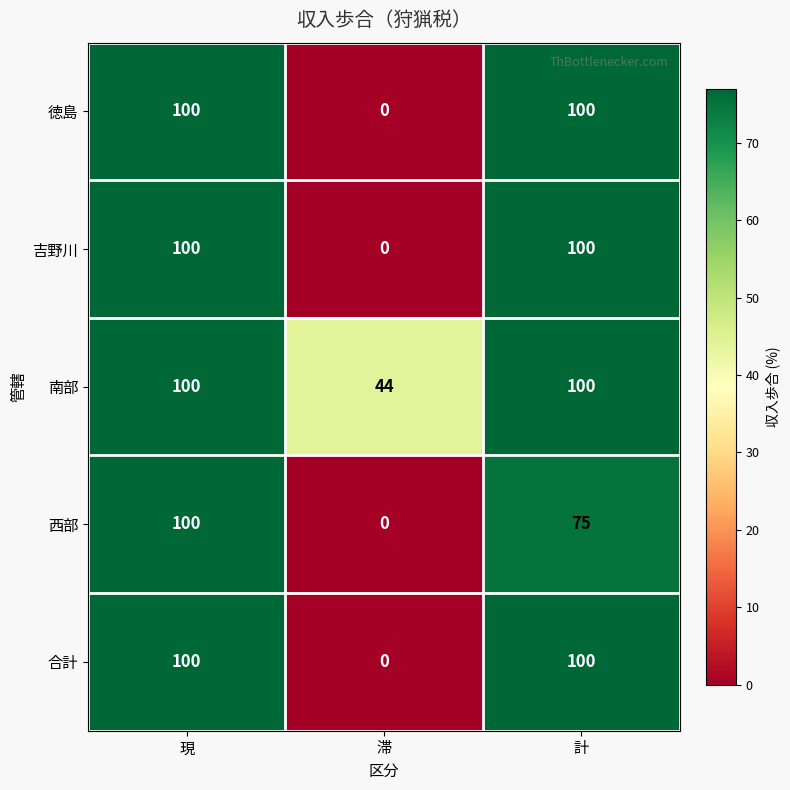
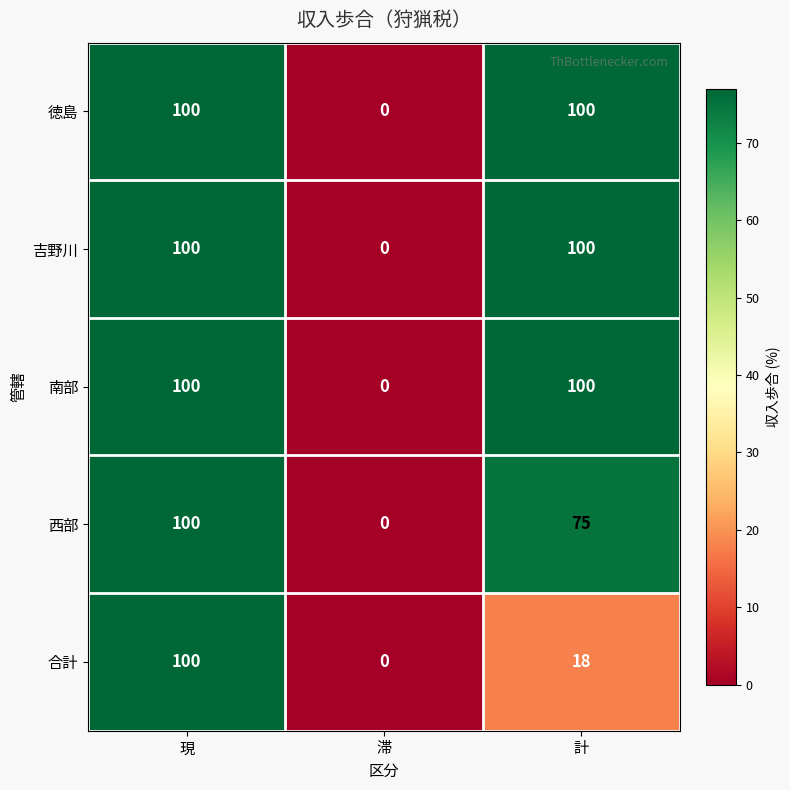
南部, 滞: 44 -> 0
合計, 計: 100 -> 18
